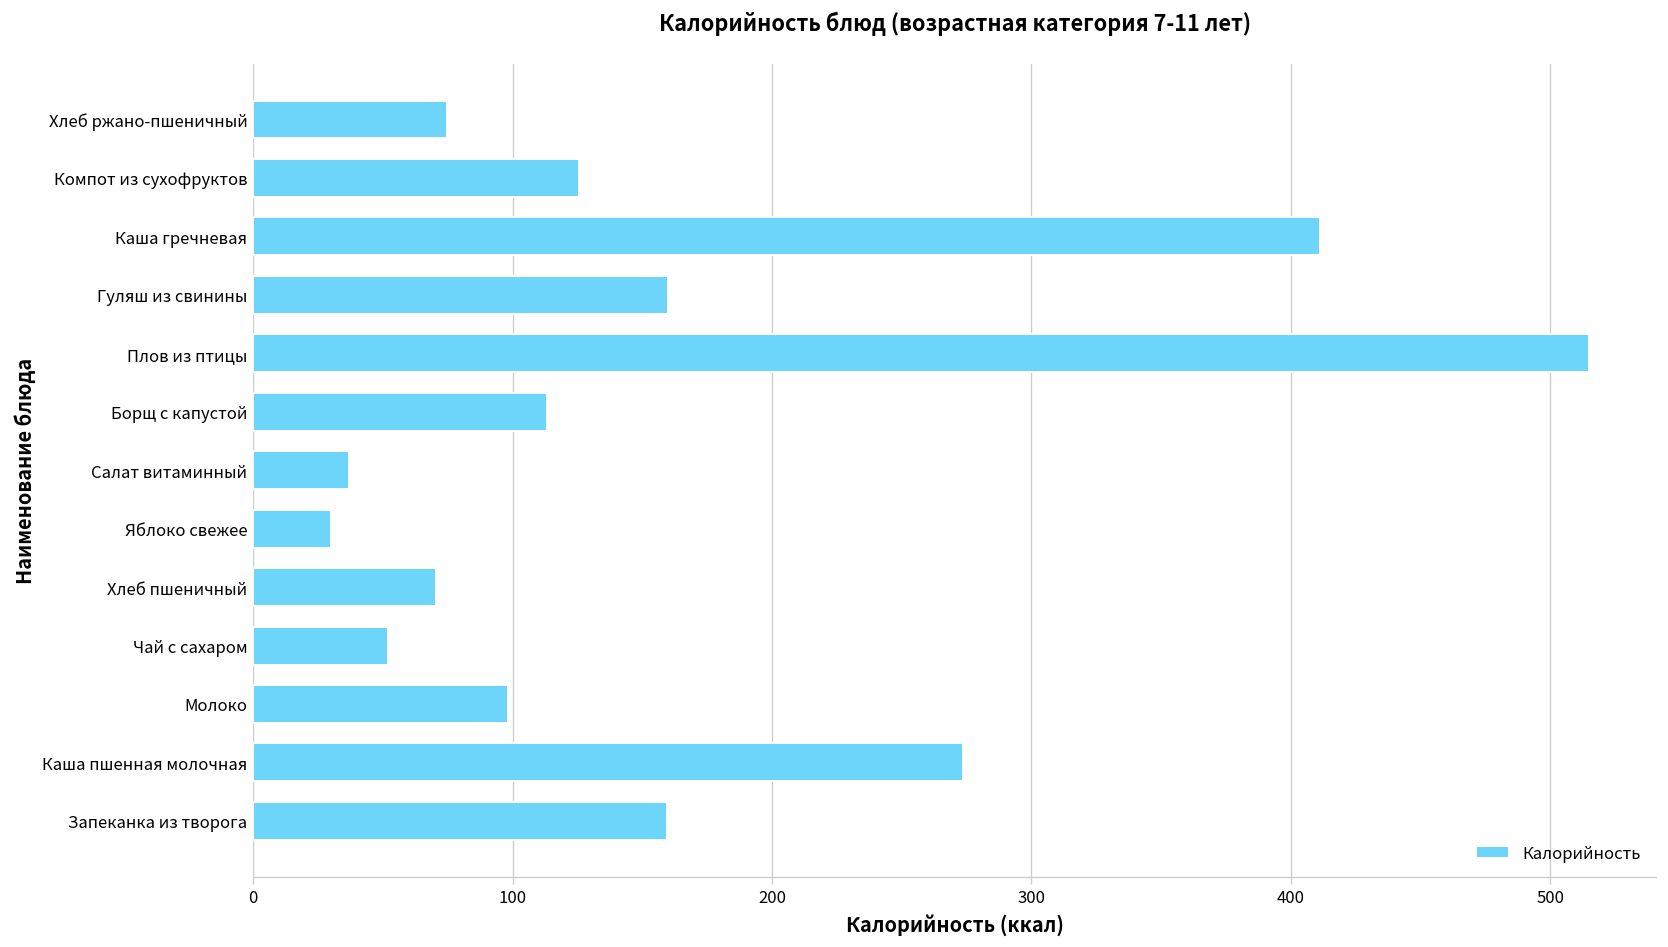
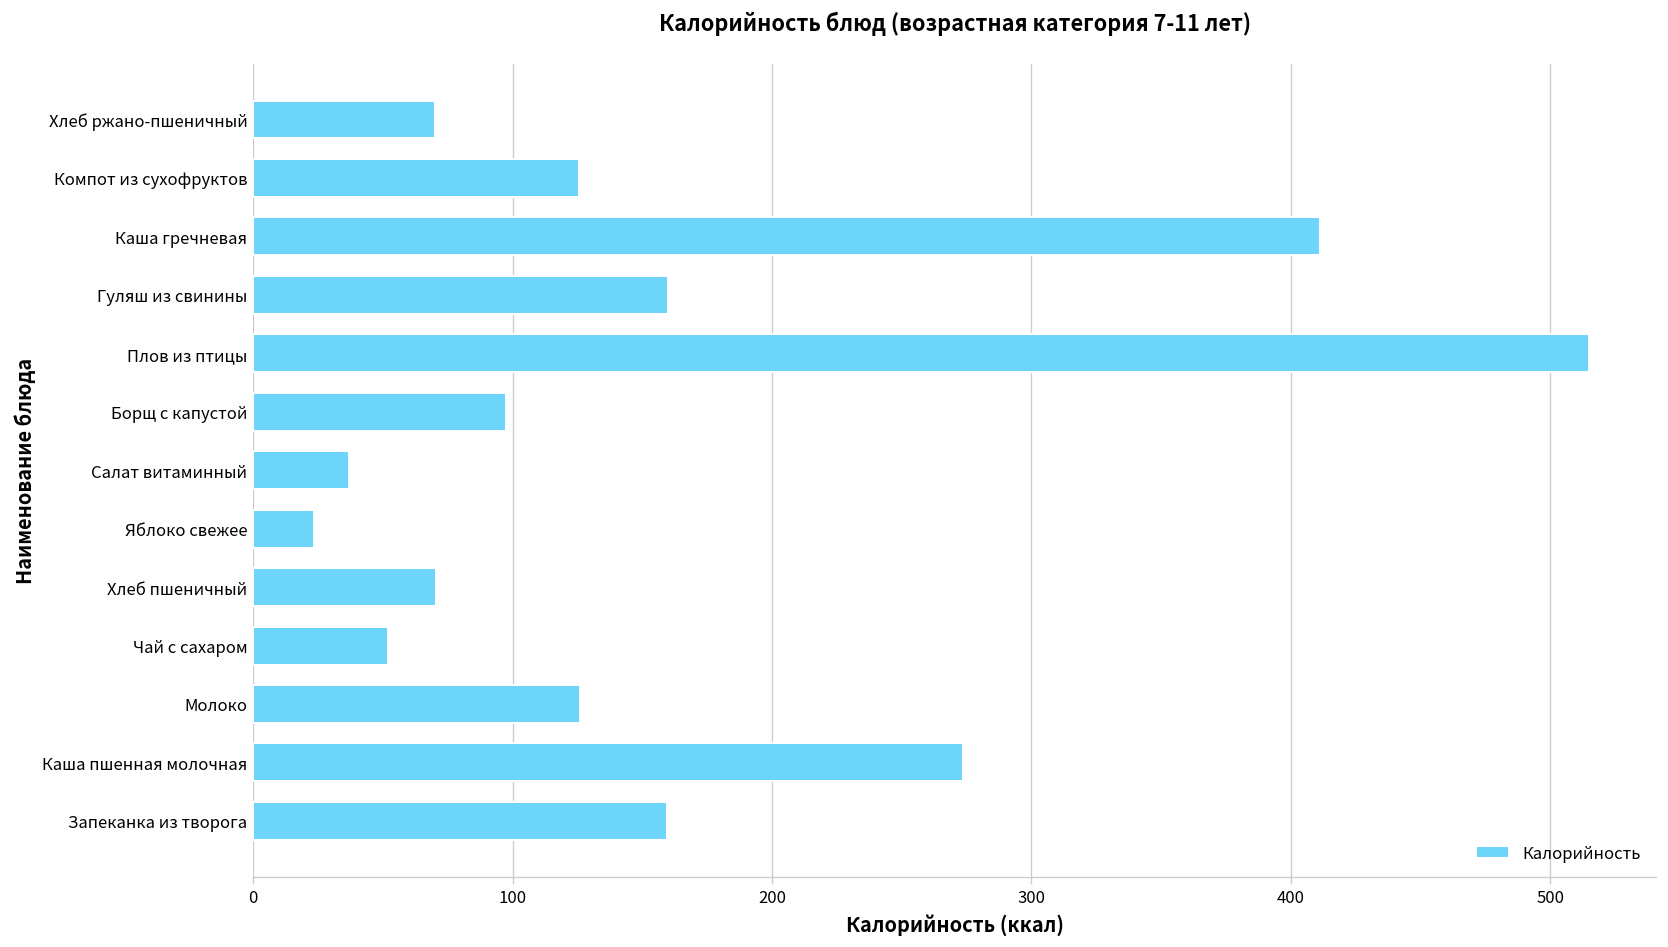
Хлеб ржано-пшеничный: 75 -> 70
Борщ с капустой: 113 -> 97
Яблоко свежее: 30 -> 24
Молоко: 98 -> 126
